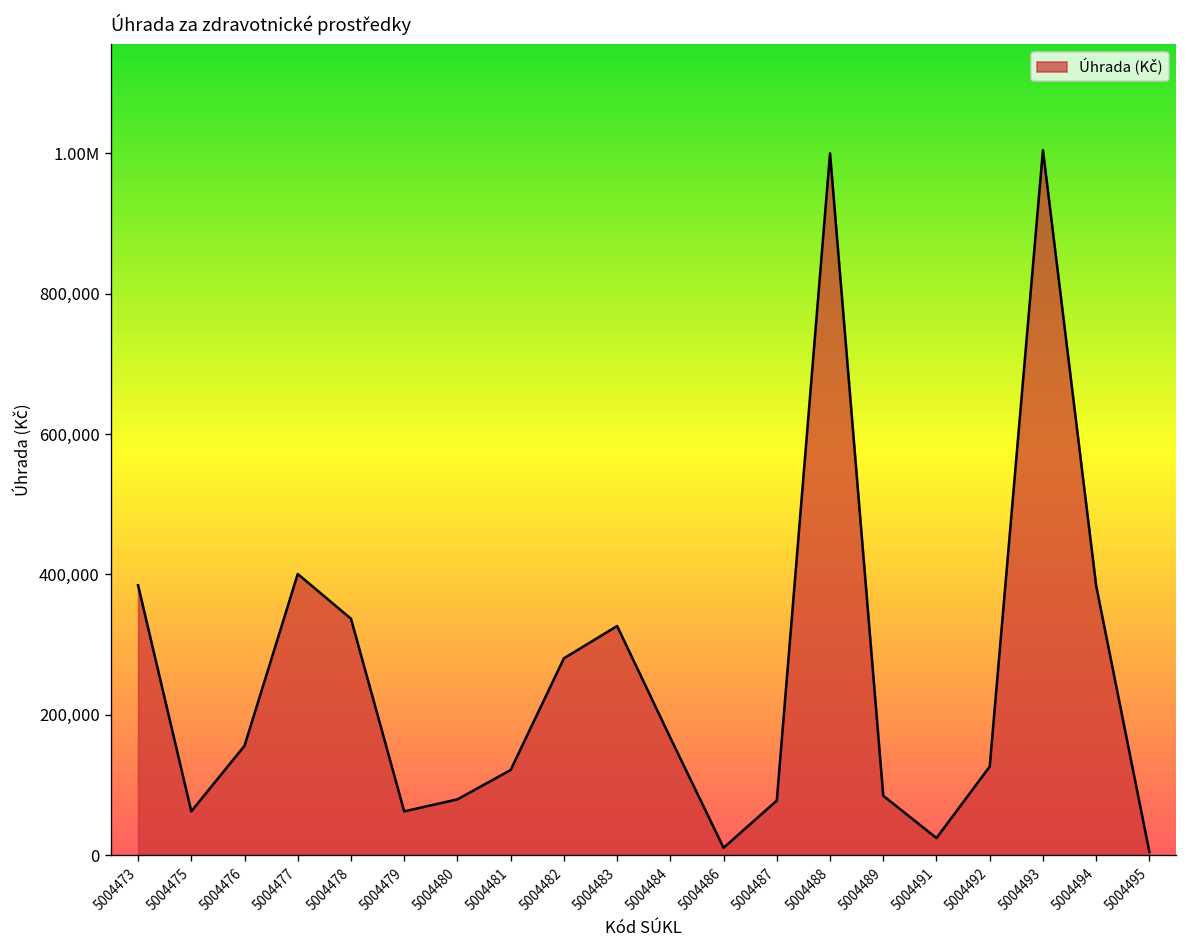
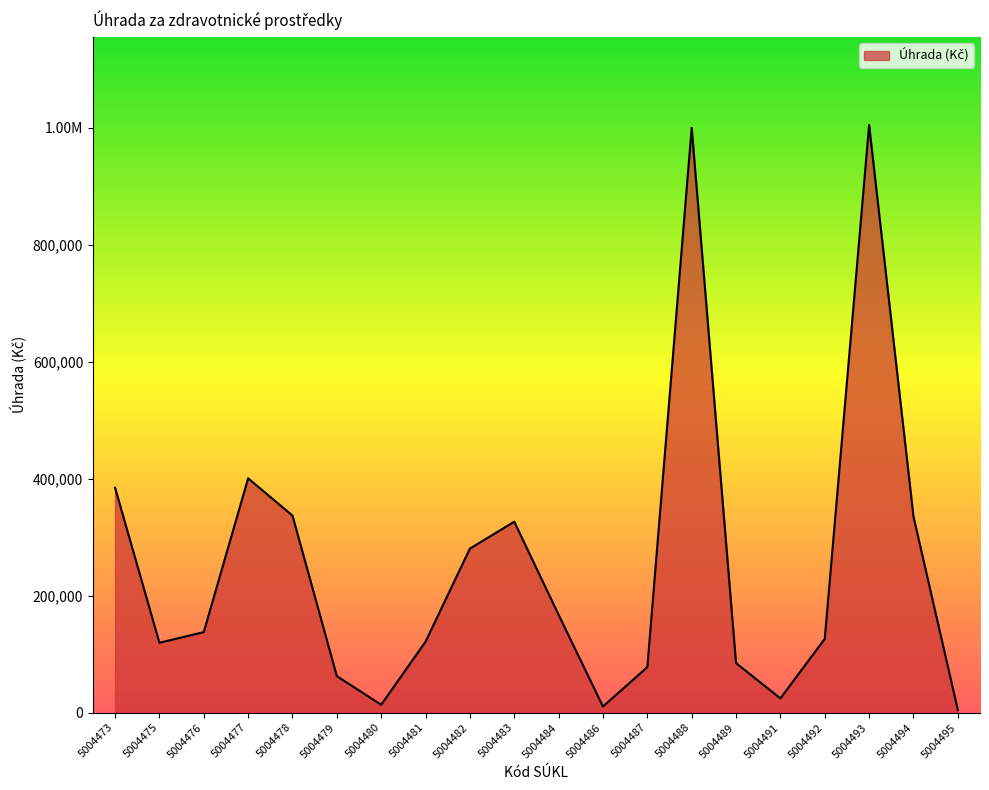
5004475: 60,000 -> 120,000
5004476: 160,000 -> 140,000
5004480: 80,000 -> 10,000
5004494: 380,000 -> 340,000
